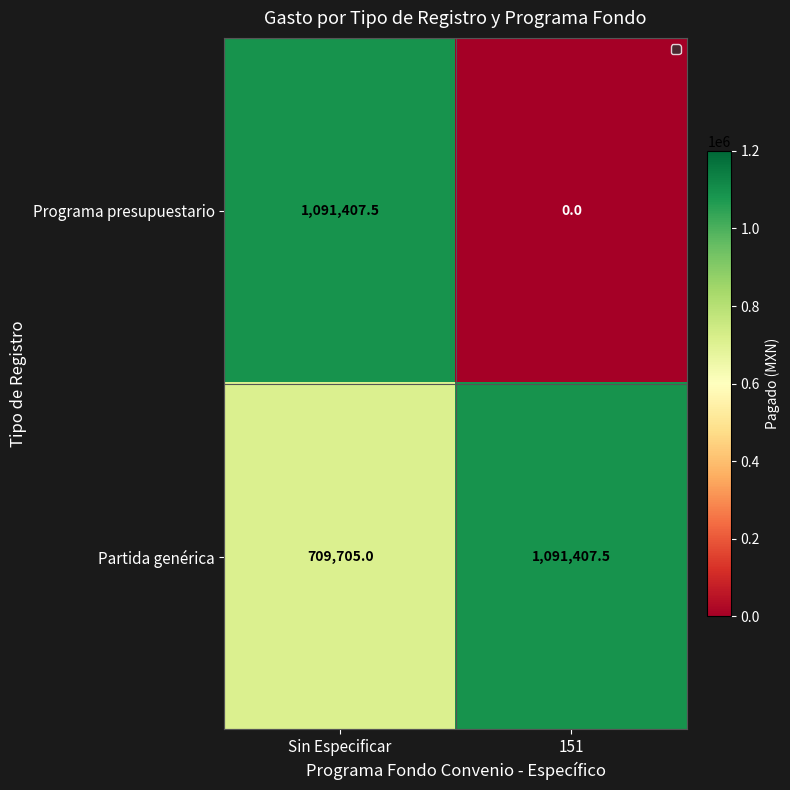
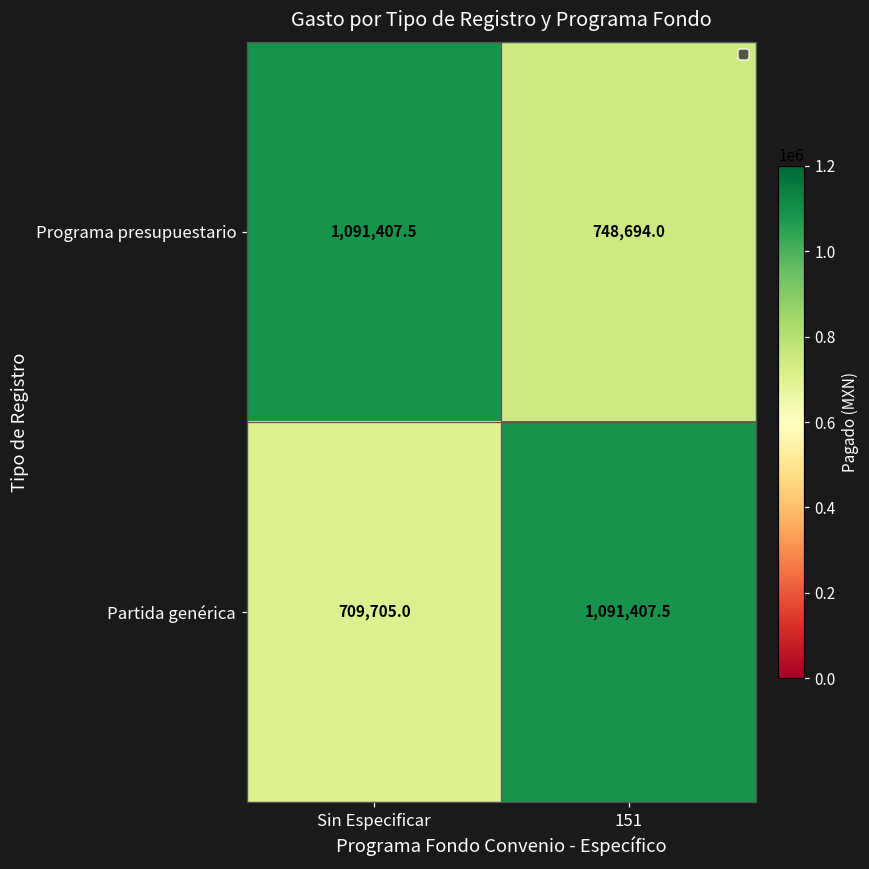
Programa presupuestario, 151: 0.0 -> 748,694.0
